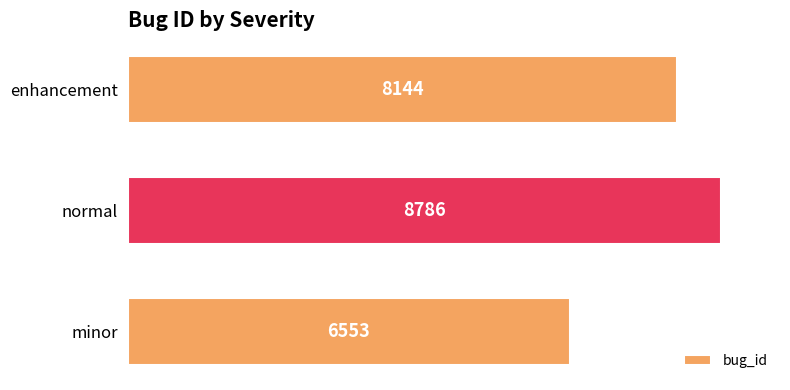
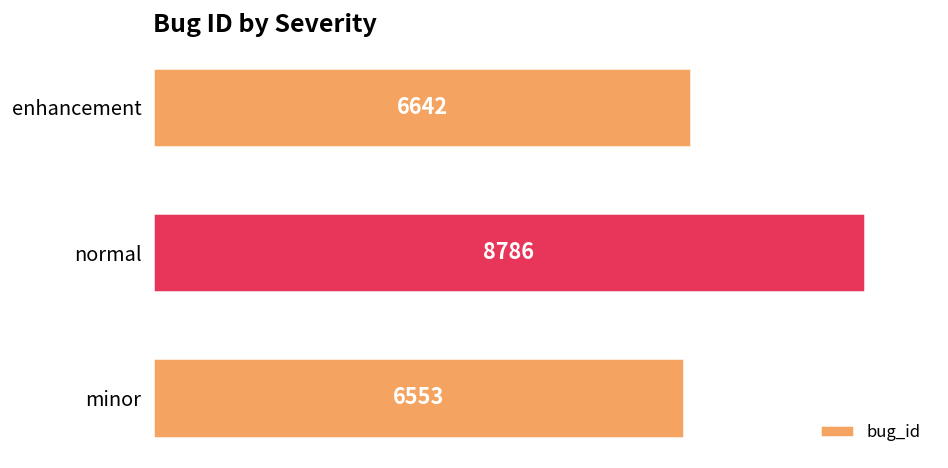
enhancement: 8144 -> 6642
